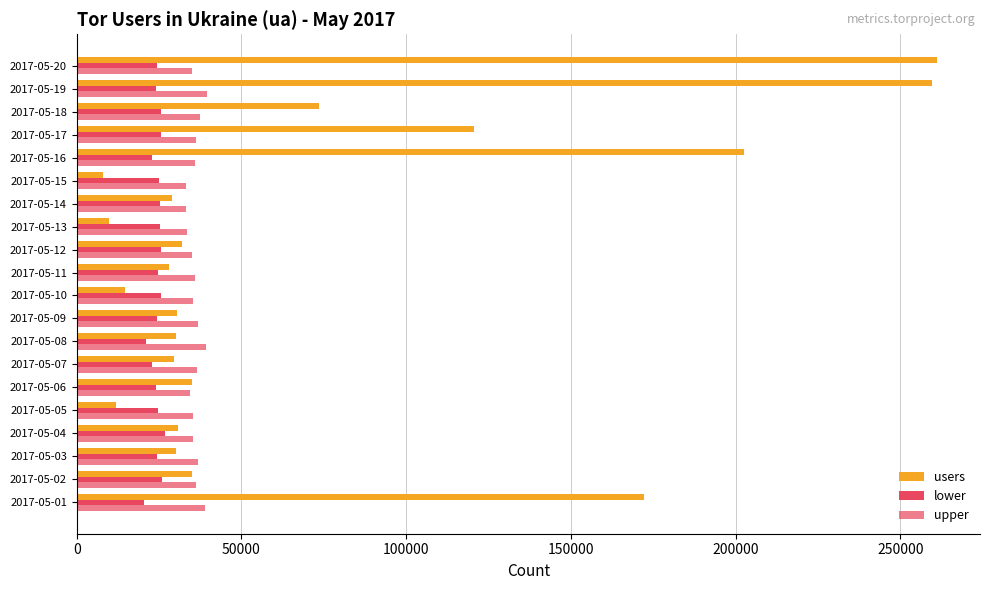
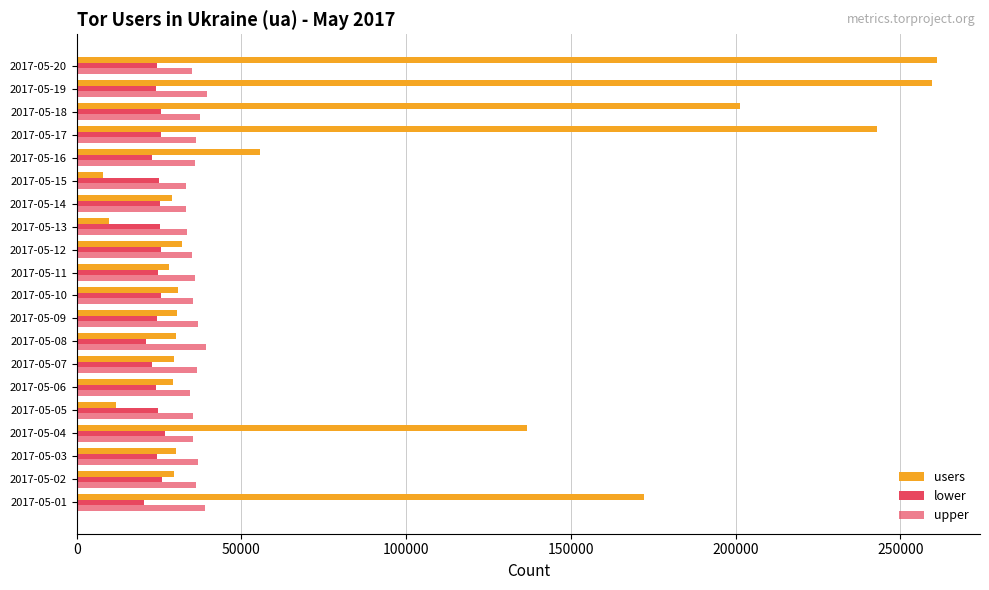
users, 2017-05-18: 73000 -> 201000
users, 2017-05-17: 121000 -> 243000
users, 2017-05-16: 203000 -> 55000
users, 2017-05-10: 15000 -> 31000
users, 2017-05-06: 35000 -> 29000
users, 2017-05-04: 31000 -> 137000
users, 2017-05-02: 35000 -> 29000
